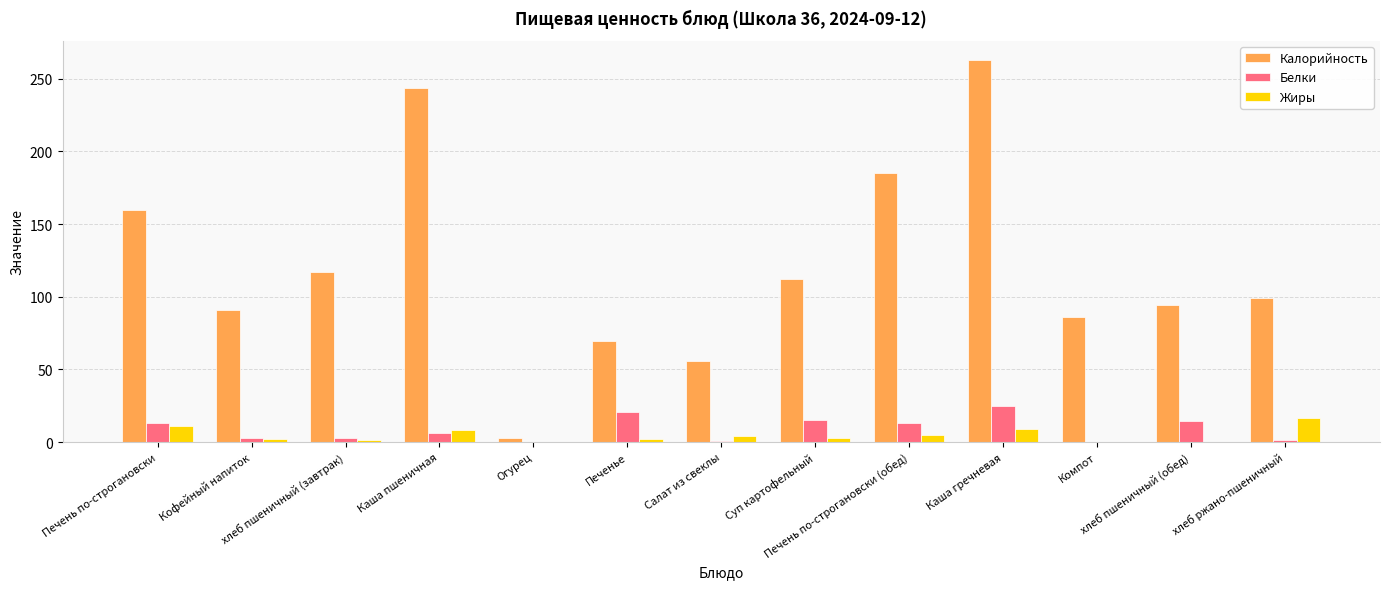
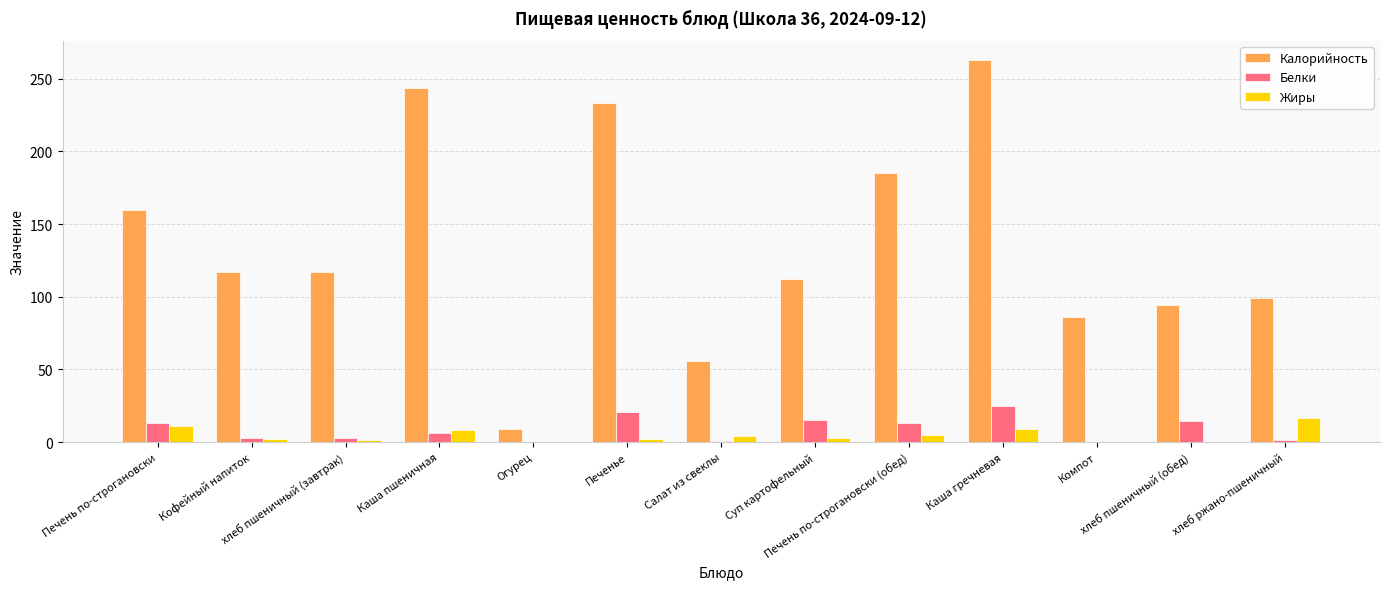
Калорийность, Кофейный напиток: 91 -> 117
Калорийность, Огурец: 3 -> 9
Калорийность, Печенье: 70 -> 234
